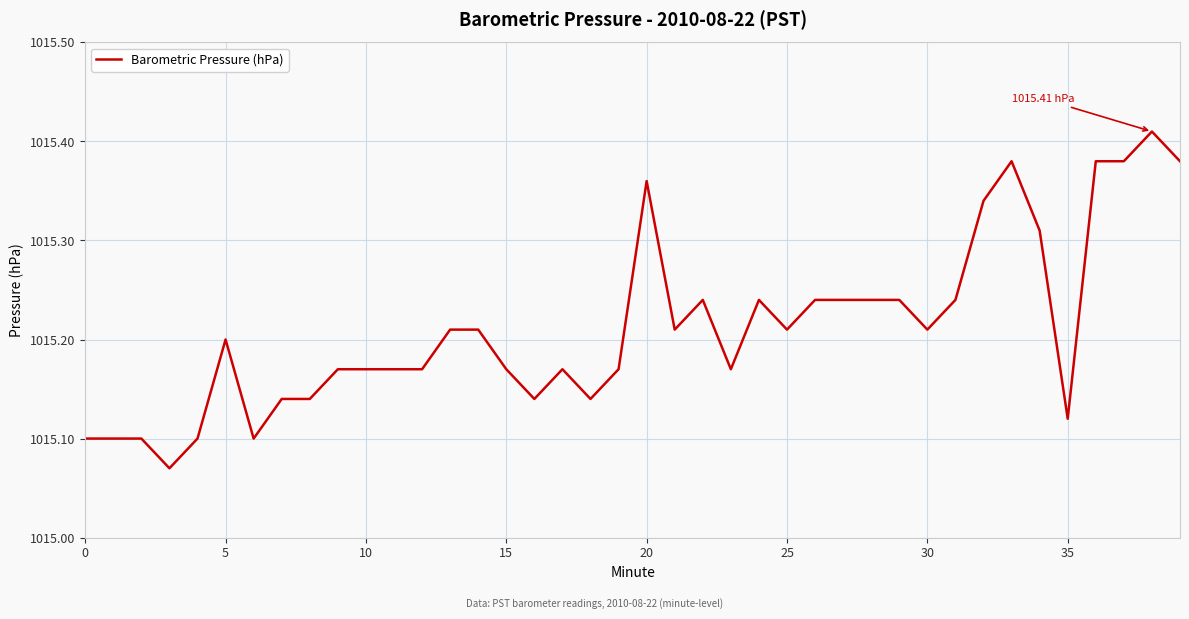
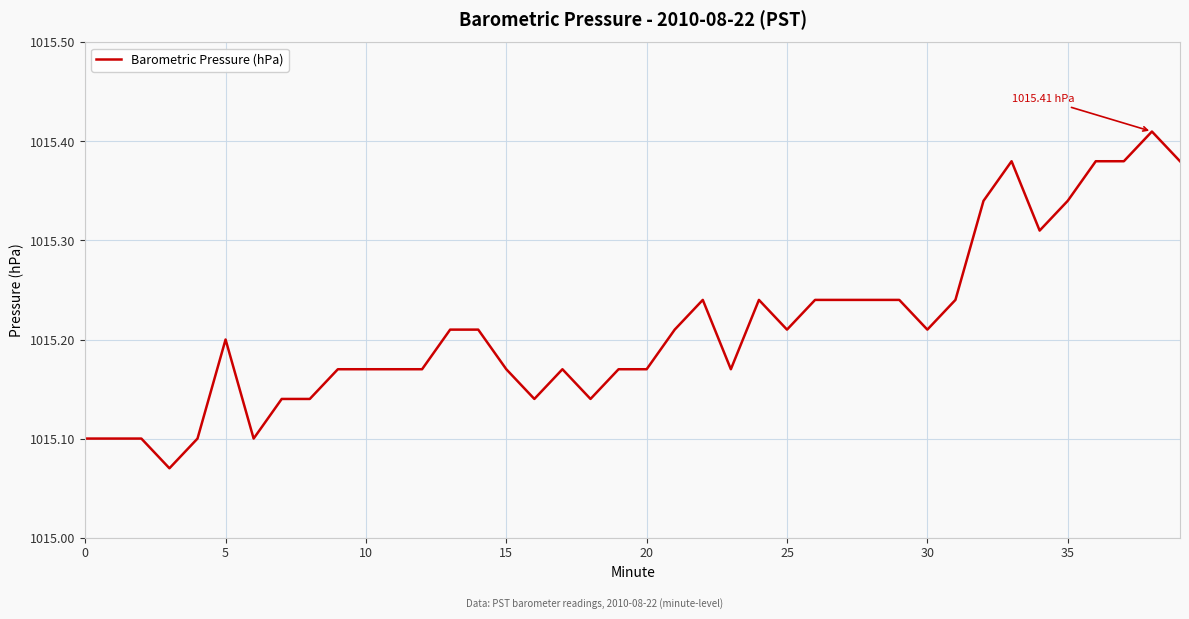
20: 1015.36 -> 1015.17
35: 1015.12 -> 1015.34
